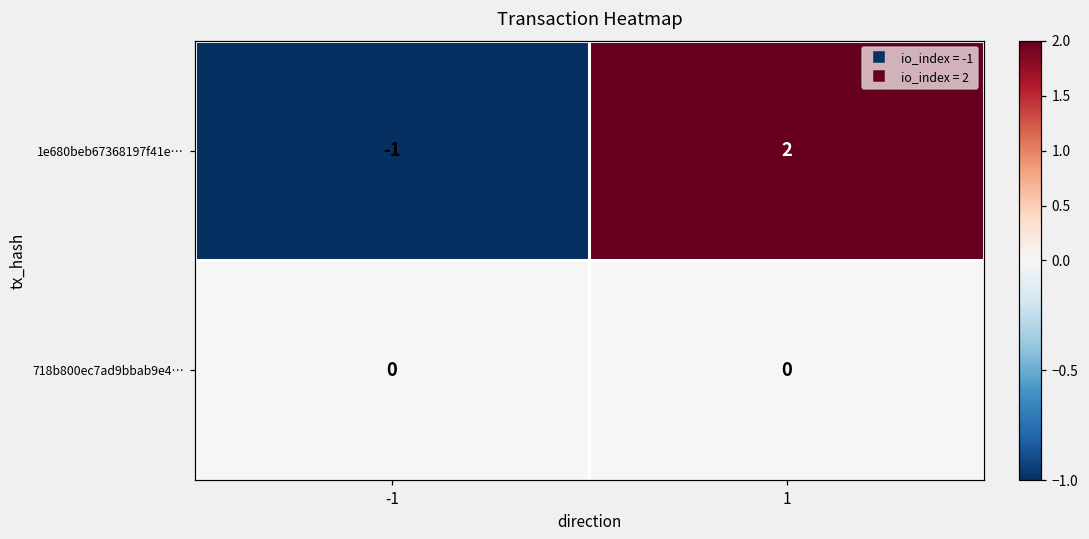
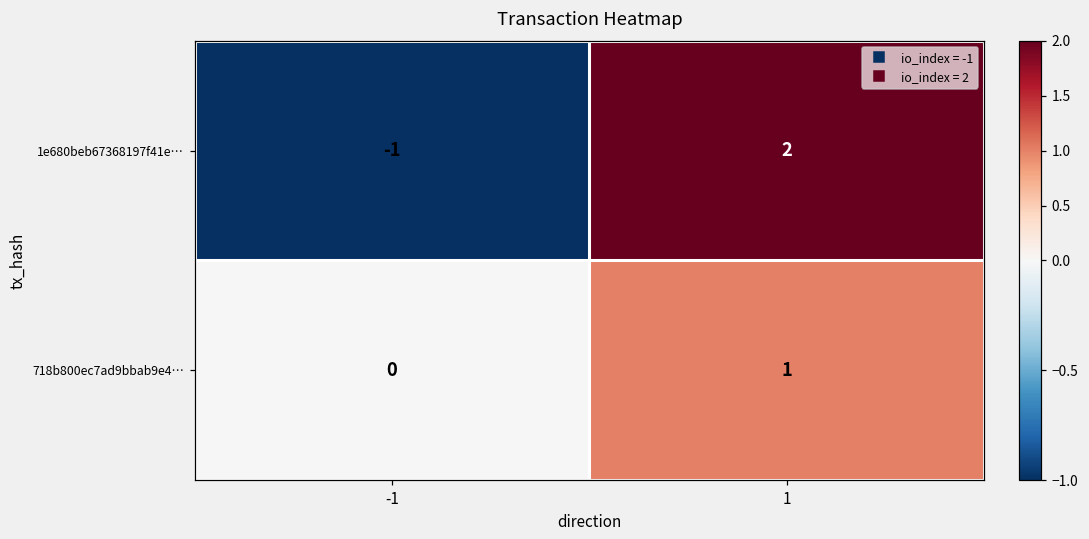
718b800ec7ad9bbab9e4…, 1: 0 -> 1
